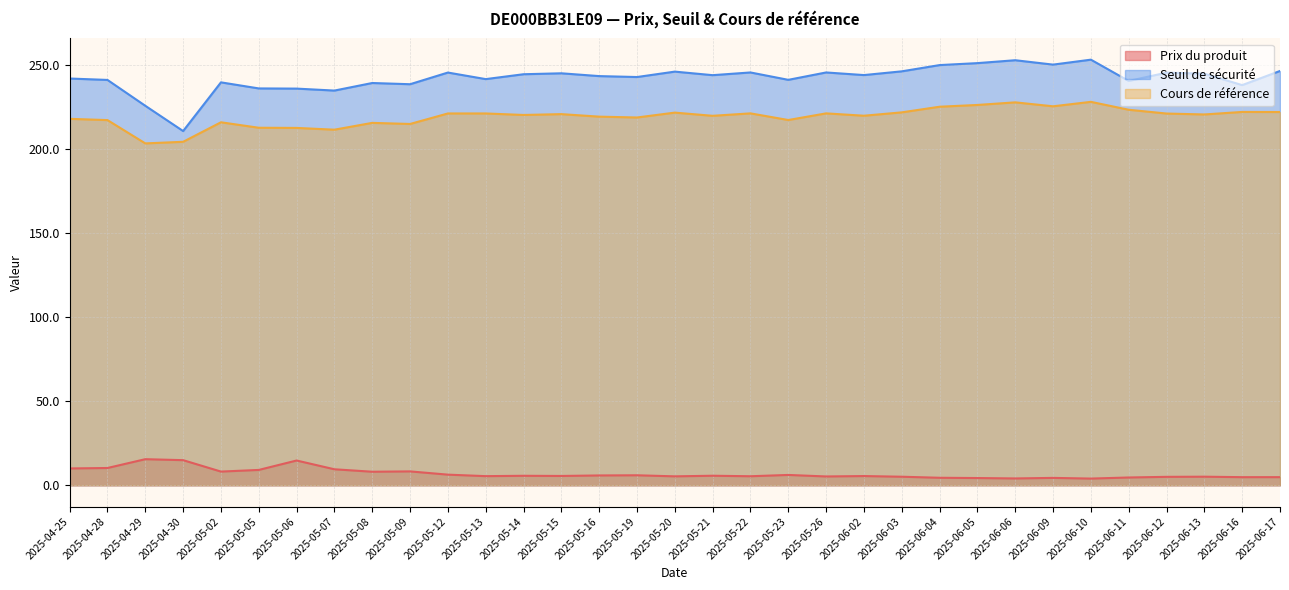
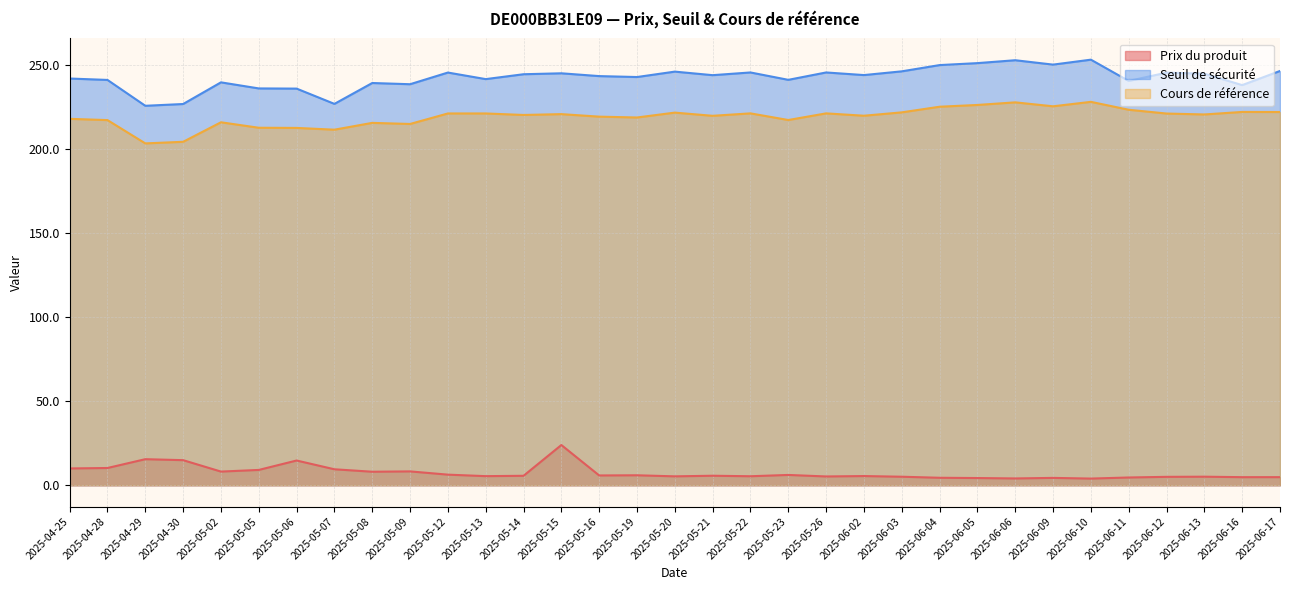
Seuil de sécurité, 2025-04-30: 211 -> 227
Seuil de sécurité, 2025-05-07: 235 -> 227
Prix du produit, 2025-05-15: 6 -> 24
